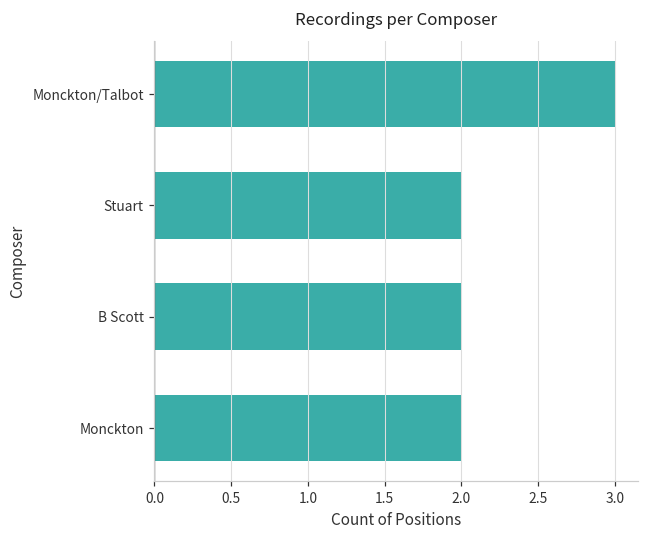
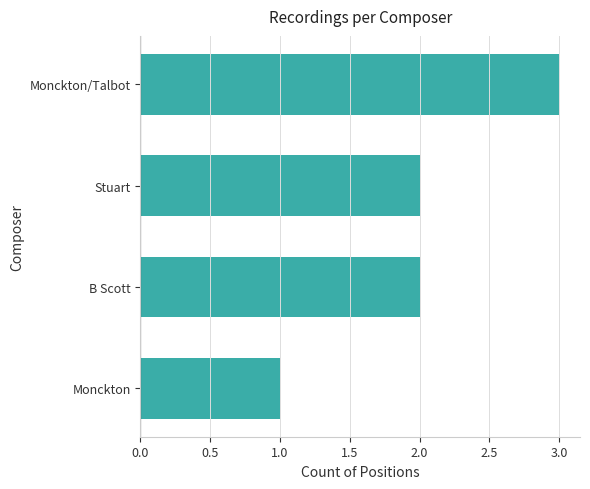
Monckton: 2 -> 1
